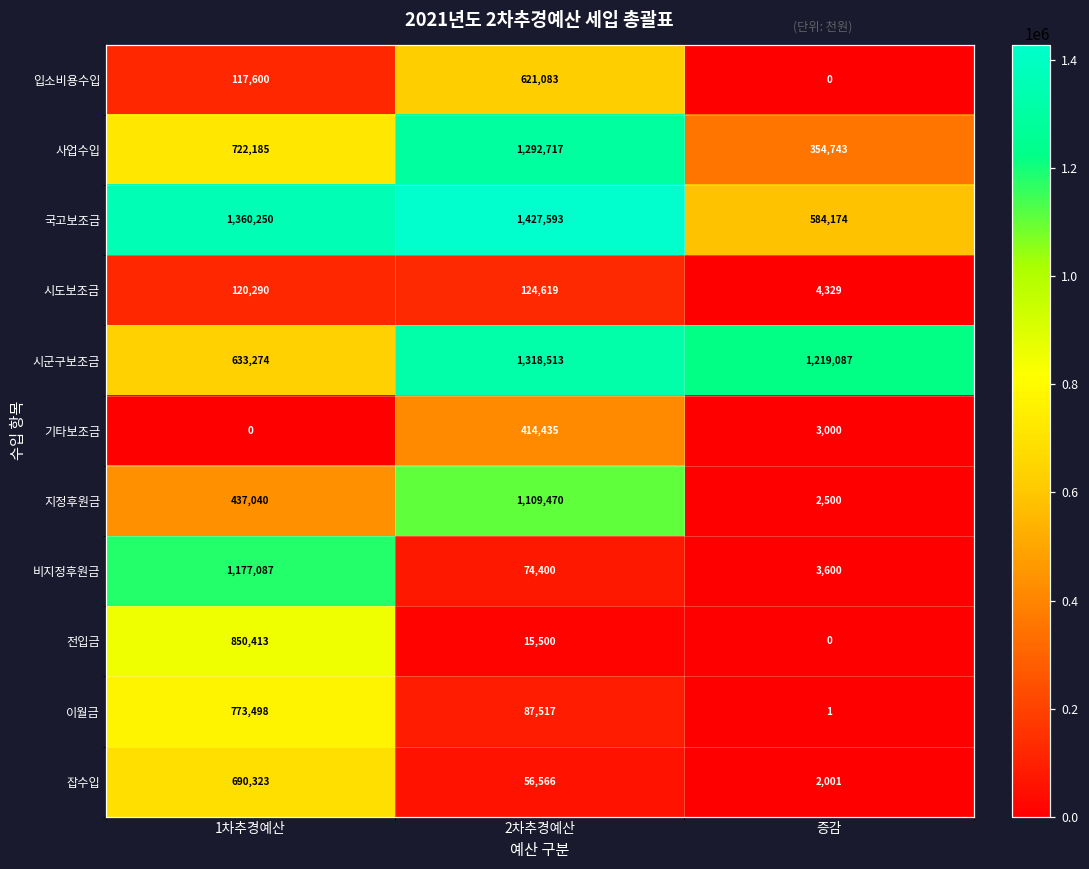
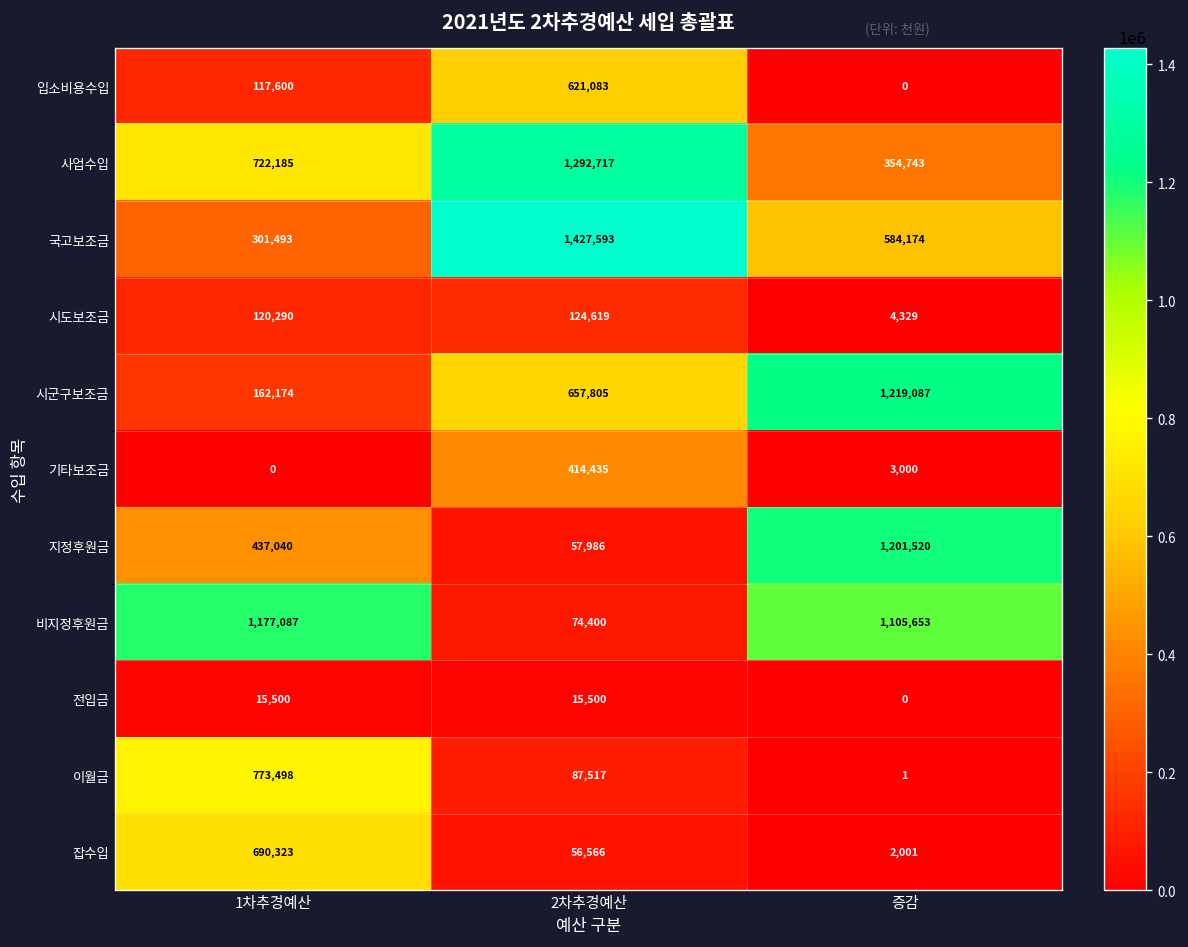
국고보조금, 1차추경예산: 1,360,250 -> 301,493
시군구보조금, 1차추경예산: 633,274 -> 162,174
시군구보조금, 2차추경예산: 1,318,513 -> 657,805
지정후원금, 2차추경예산: 1,109,470 -> 57,986
지정후원금, 증감: 2,500 -> 1,201,520
비지정후원금, 증감: 3,600 -> 1,105,653
전입금, 1차추경예산: 850,413 -> 15,500
